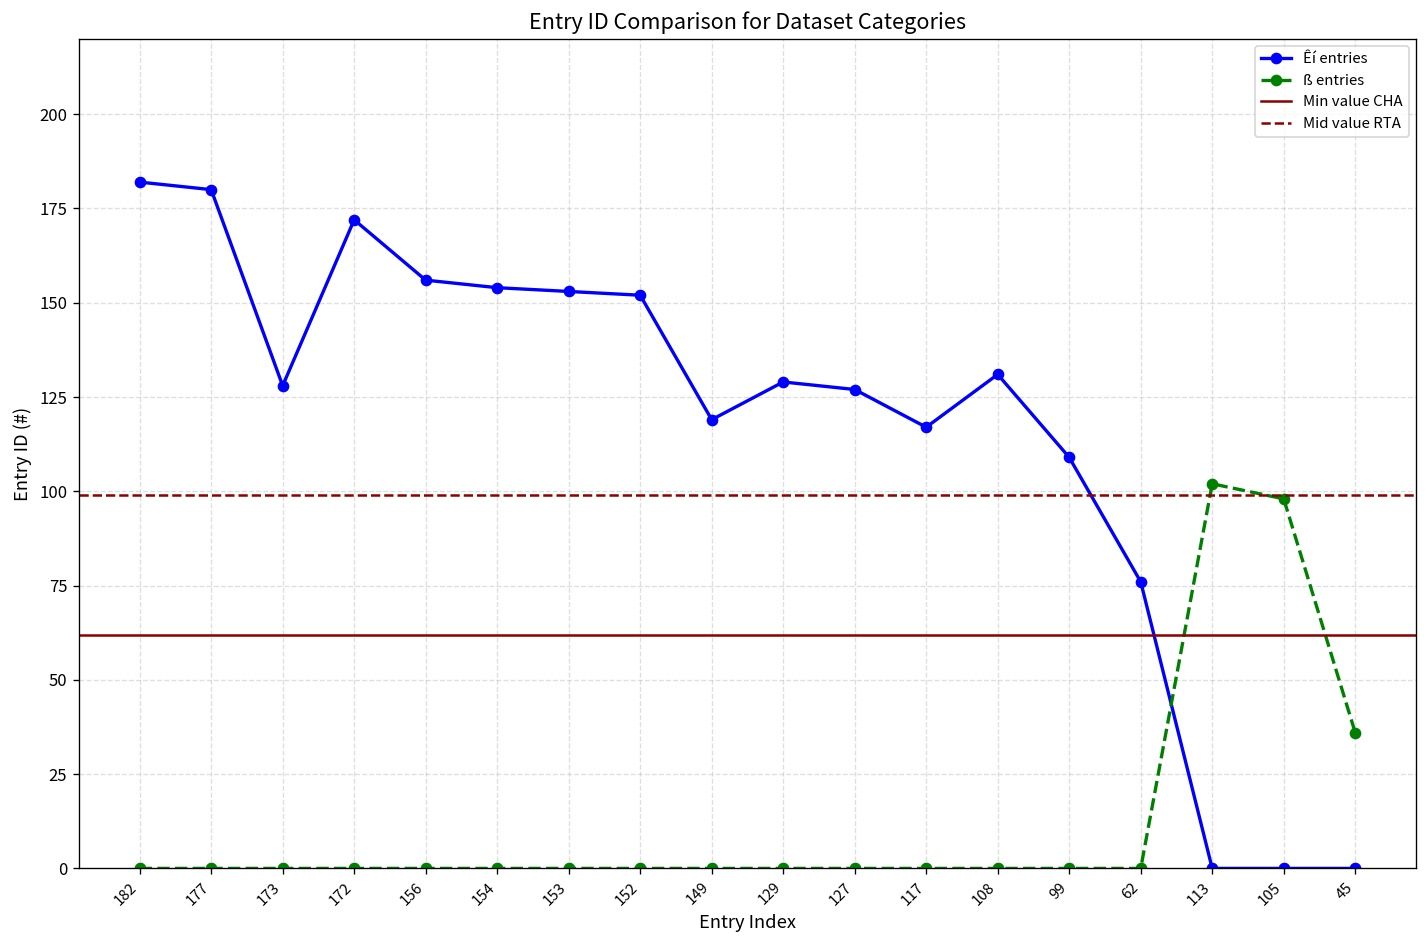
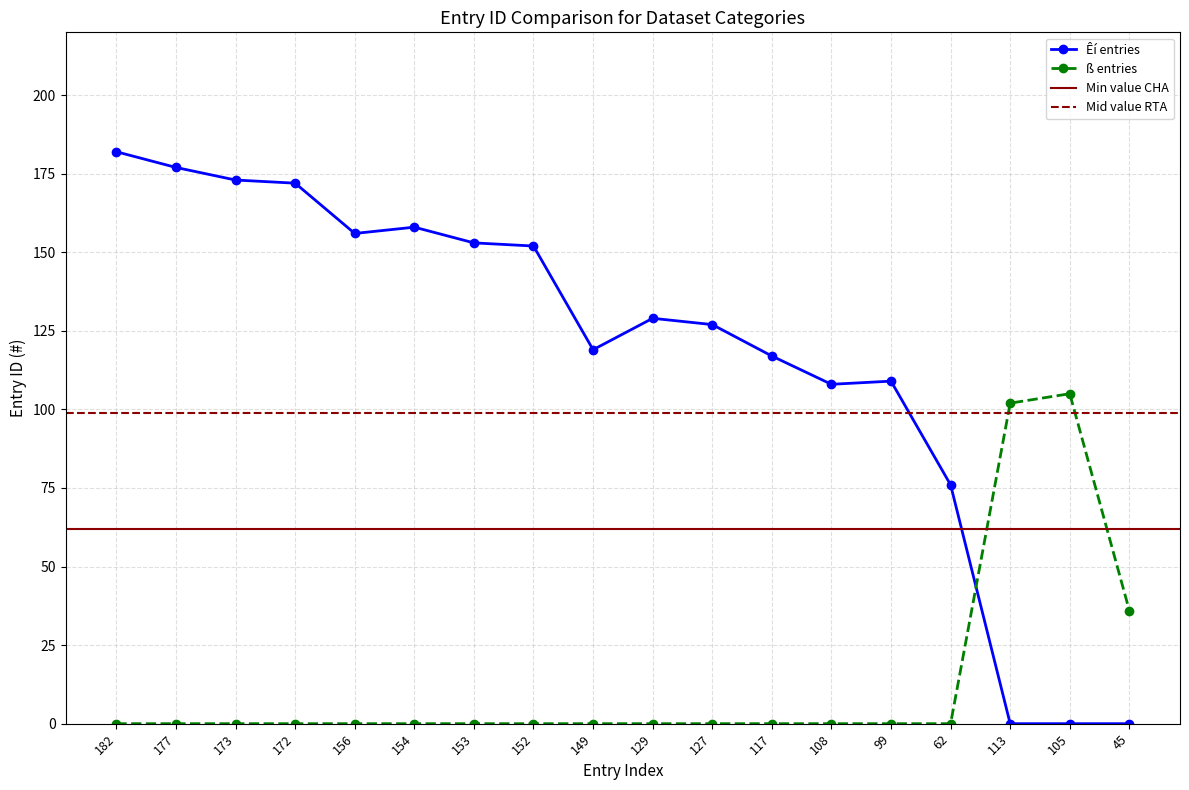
Êí entries, 177: 180 -> 177
Êí entries, 173: 128 -> 173
Êí entries, 154: 154 -> 158
Êí entries, 108: 131 -> 108
ß entries, 105: 98 -> 105
